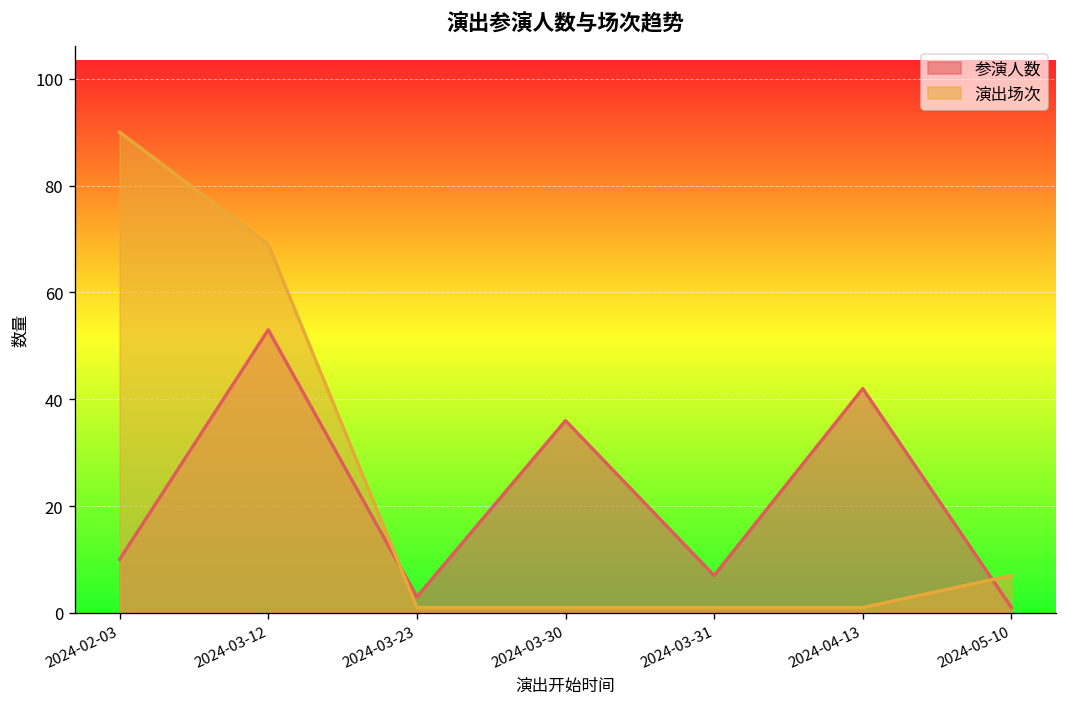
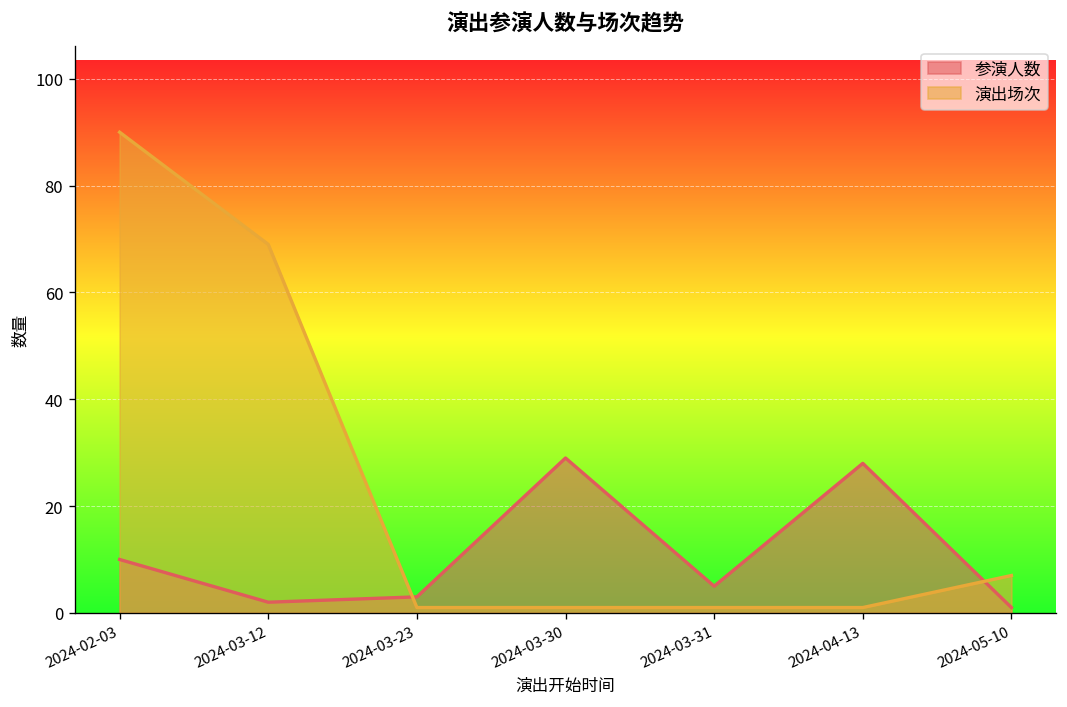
参演人数, 2024-03-12: 53 -> 2
参演人数, 2024-03-30: 36 -> 29
参演人数, 2024-03-31: 7 -> 5
参演人数, 2024-04-13: 42 -> 28
